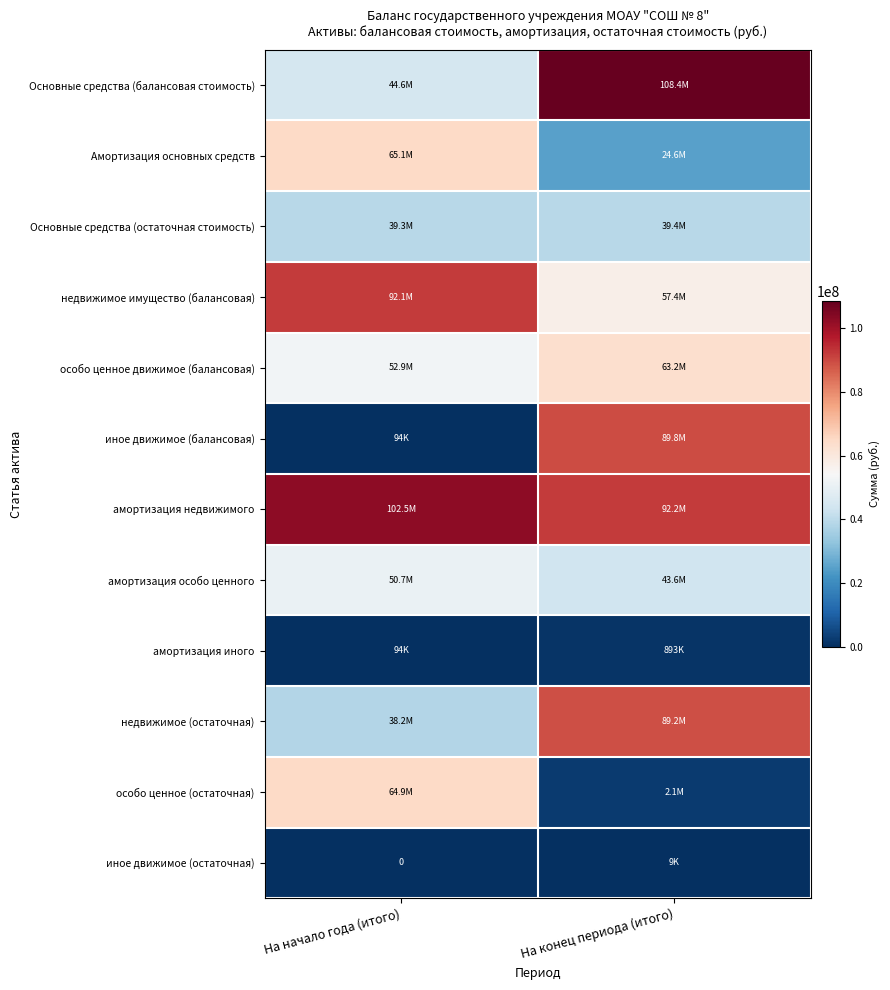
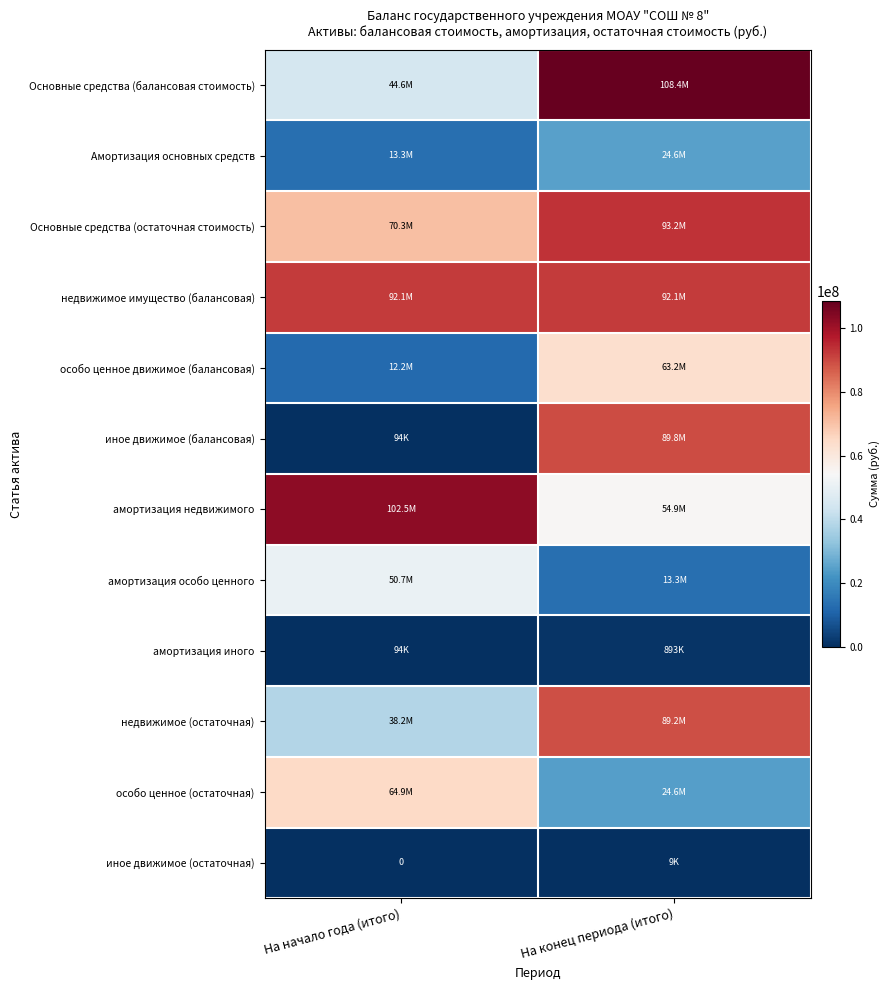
Амортизация основных средств, На начало года (итого): 65.1M -> 13.3M
Основные средства (остаточная стоимость), На начало года (итого): 39.3M -> 70.3M
Основные средства (остаточная стоимость), На конец периода (итого): 39.4M -> 93.2M
недвижимое имущество (балансовая), На конец периода (итого): 57.4M -> 92.1M
особо ценное движимое (балансовая), На начало года (итого): 52.9M -> 12.2M
амортизация недвижимого, На конец периода (итого): 92.2M -> 54.9M
амортизация особо ценного, На конец периода (итого): 43.6M -> 13.3M
особо ценное (остаточная), На конец периода (итого): 2.1M -> 24.6M
